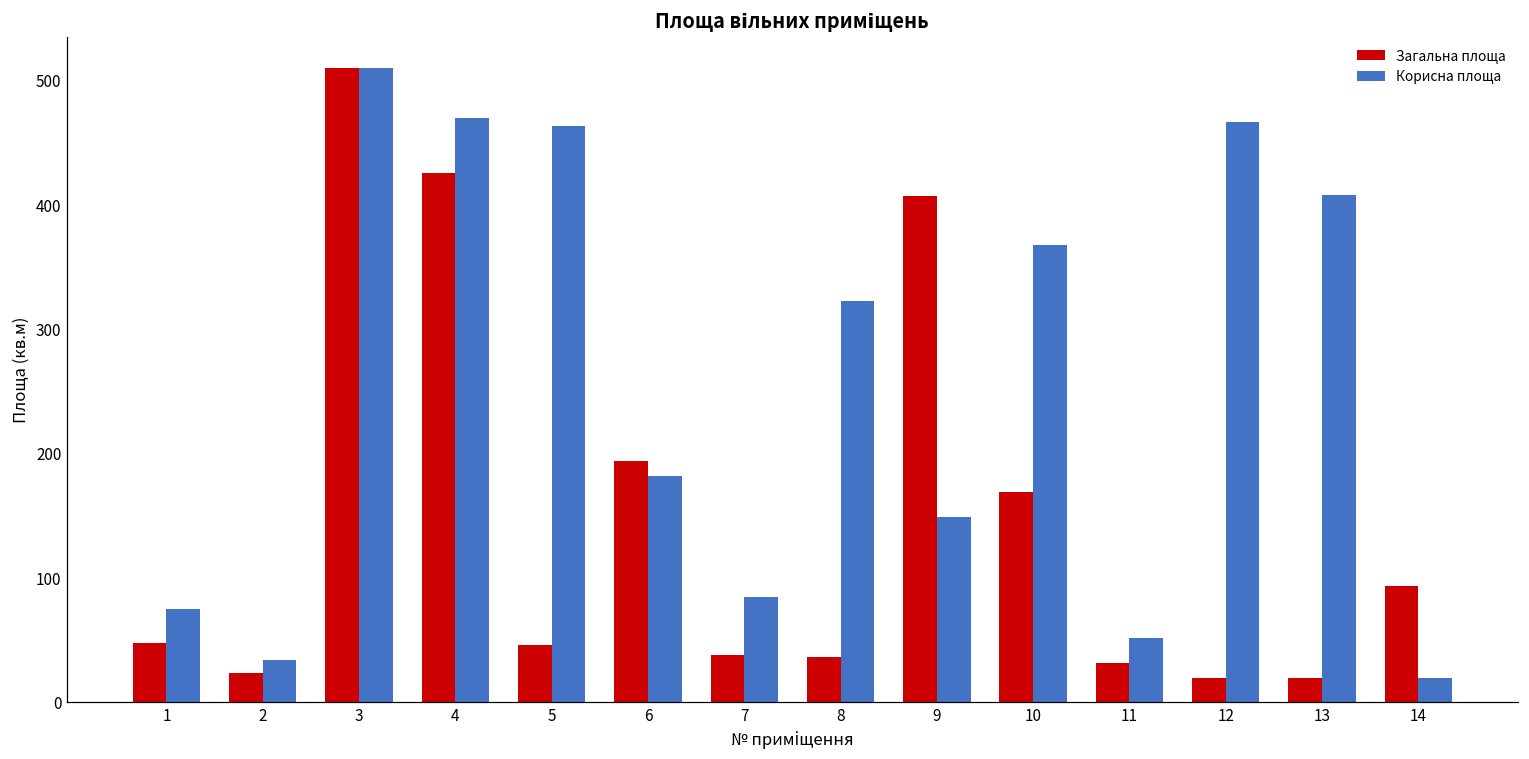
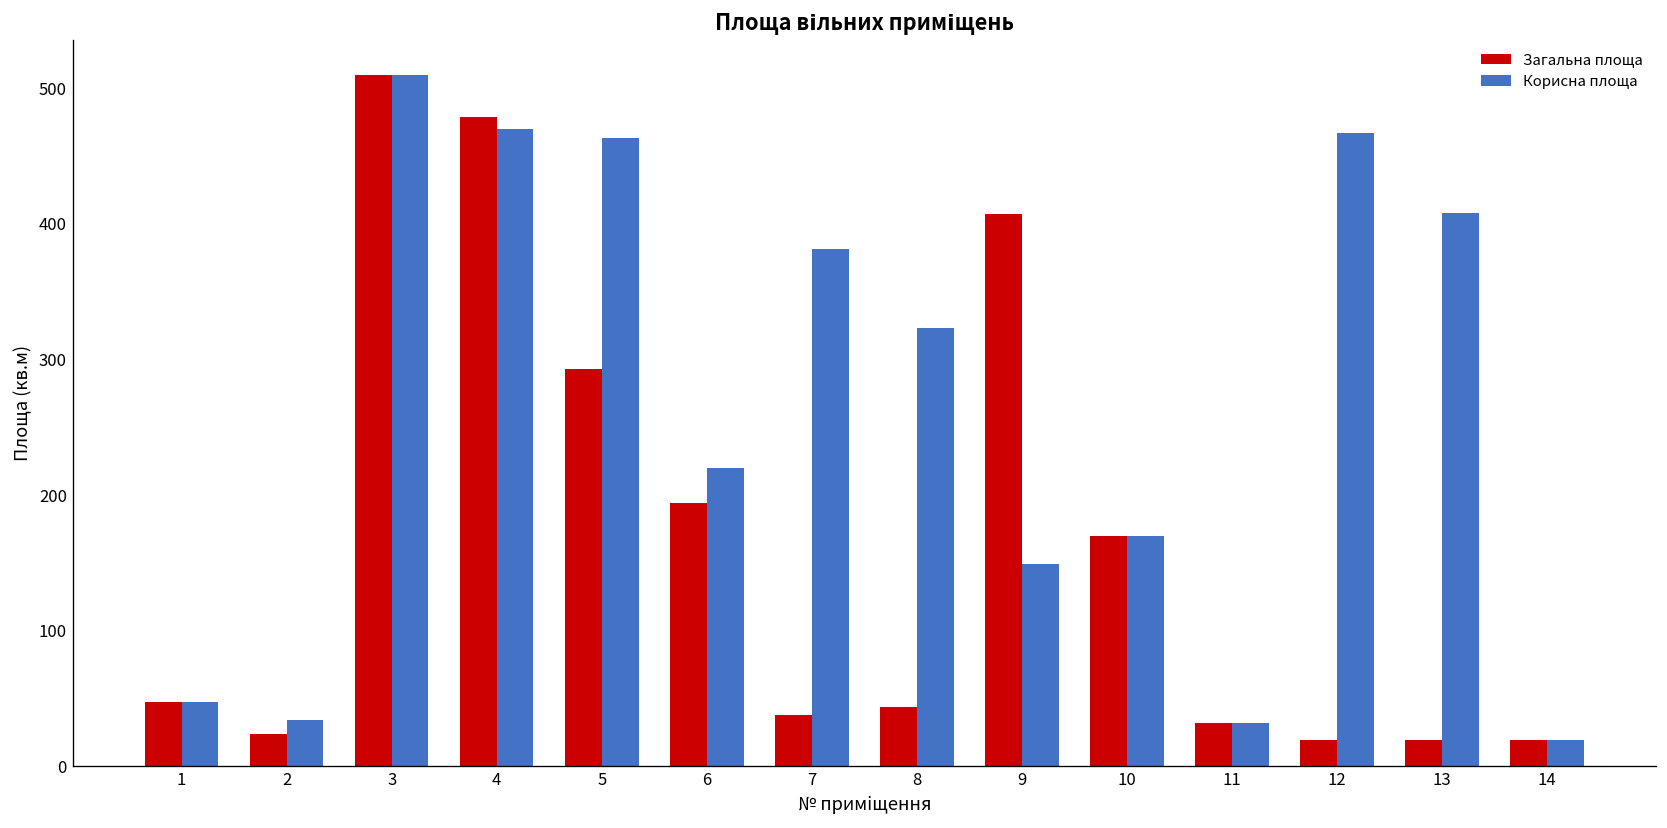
Корисна площа, 1: 76 -> 48
Загальна площа, 4: 426 -> 479
Загальна площа, 5: 46 -> 293
Корисна площа, 6: 182 -> 220
Корисна площа, 7: 85 -> 381
Загальна площа, 8: 36 -> 44
Корисна площа, 10: 368 -> 169
Корисна площа, 11: 52 -> 32
Загальна площа, 14: 94 -> 19
